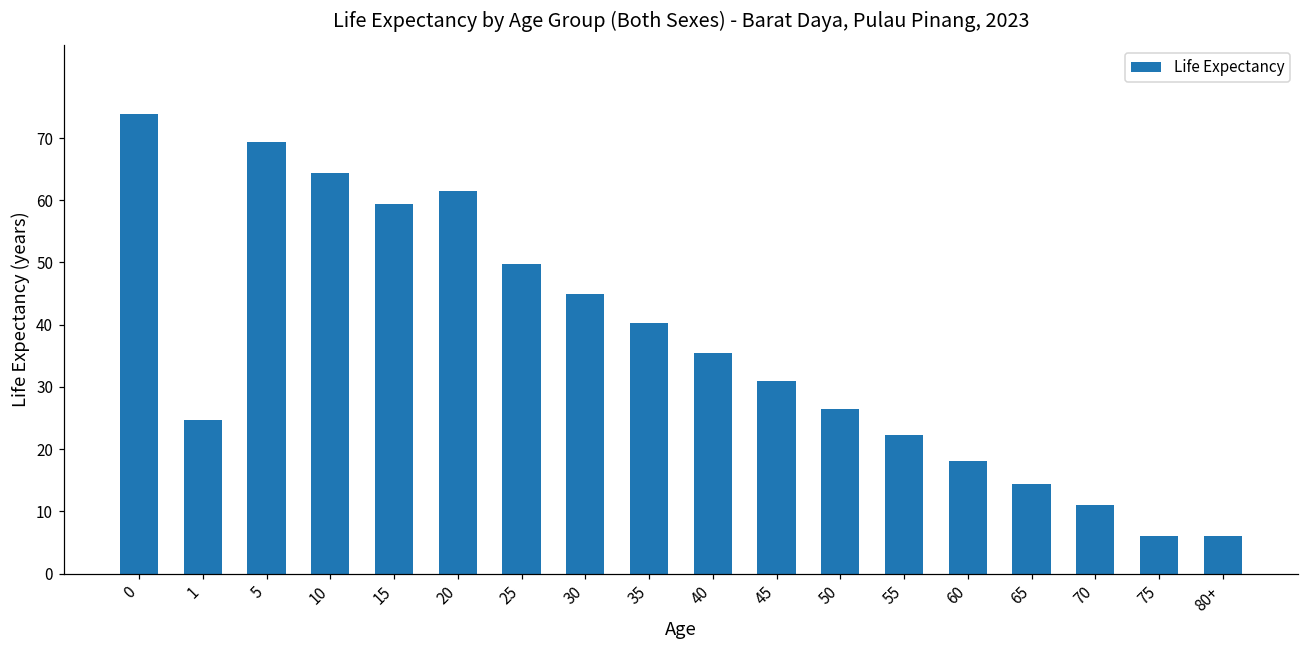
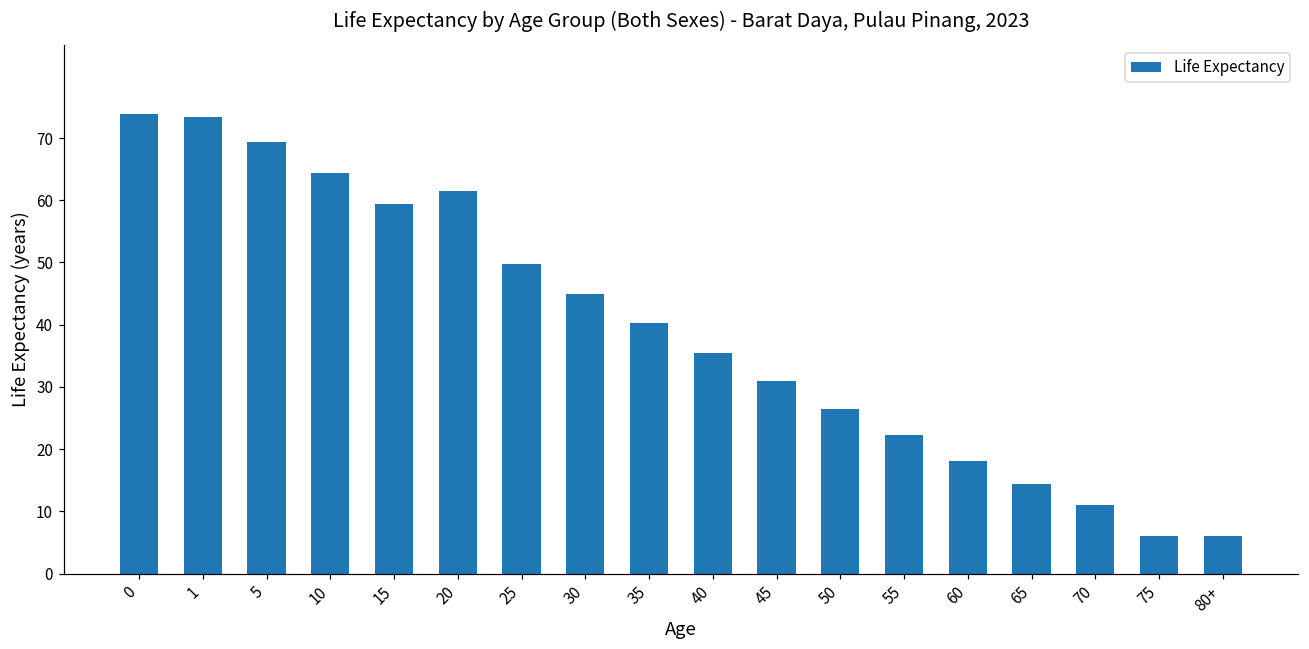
1: 25 -> 73
